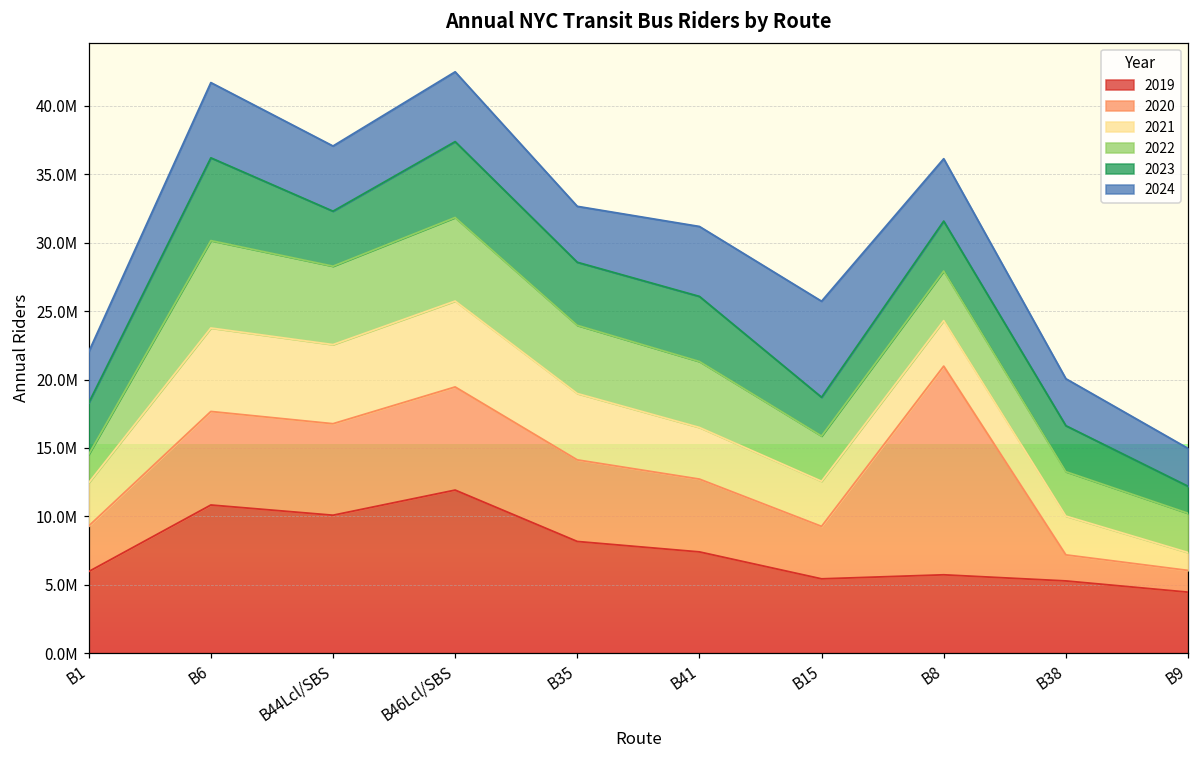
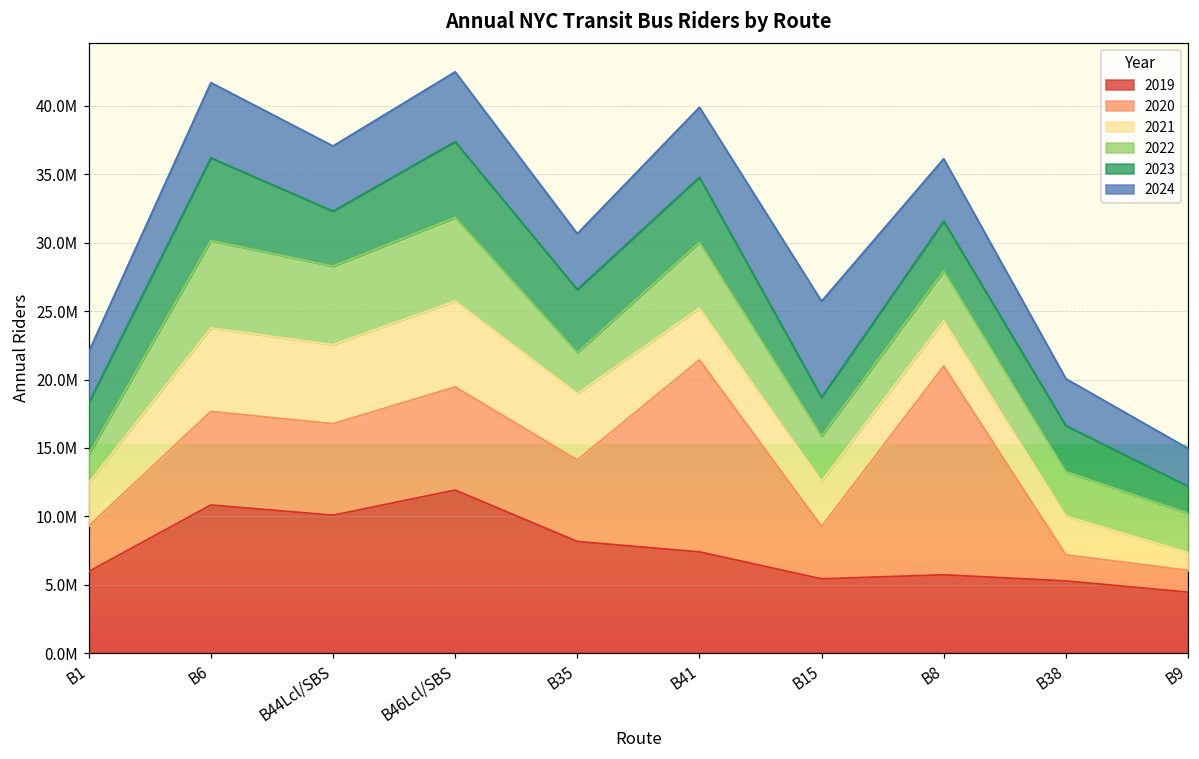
2022, B35: 5000000 -> 3000000
2020, B41: 5300000 -> 14000000
